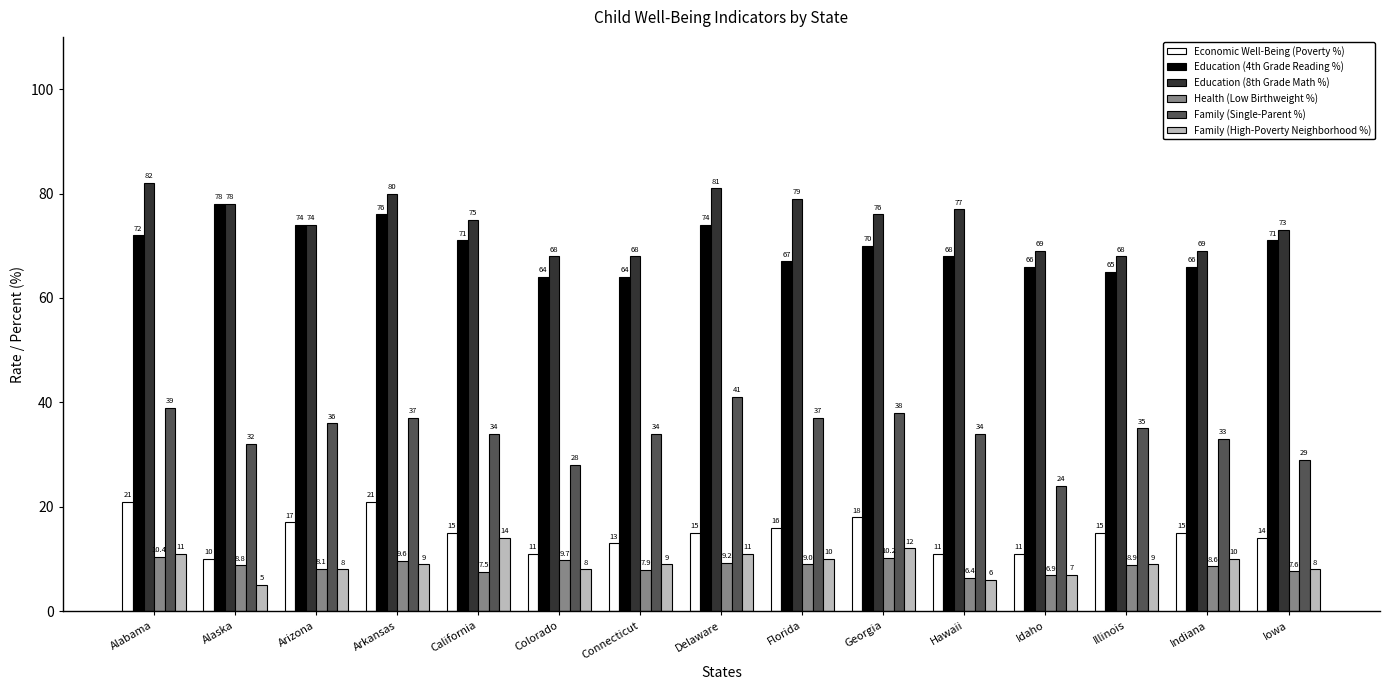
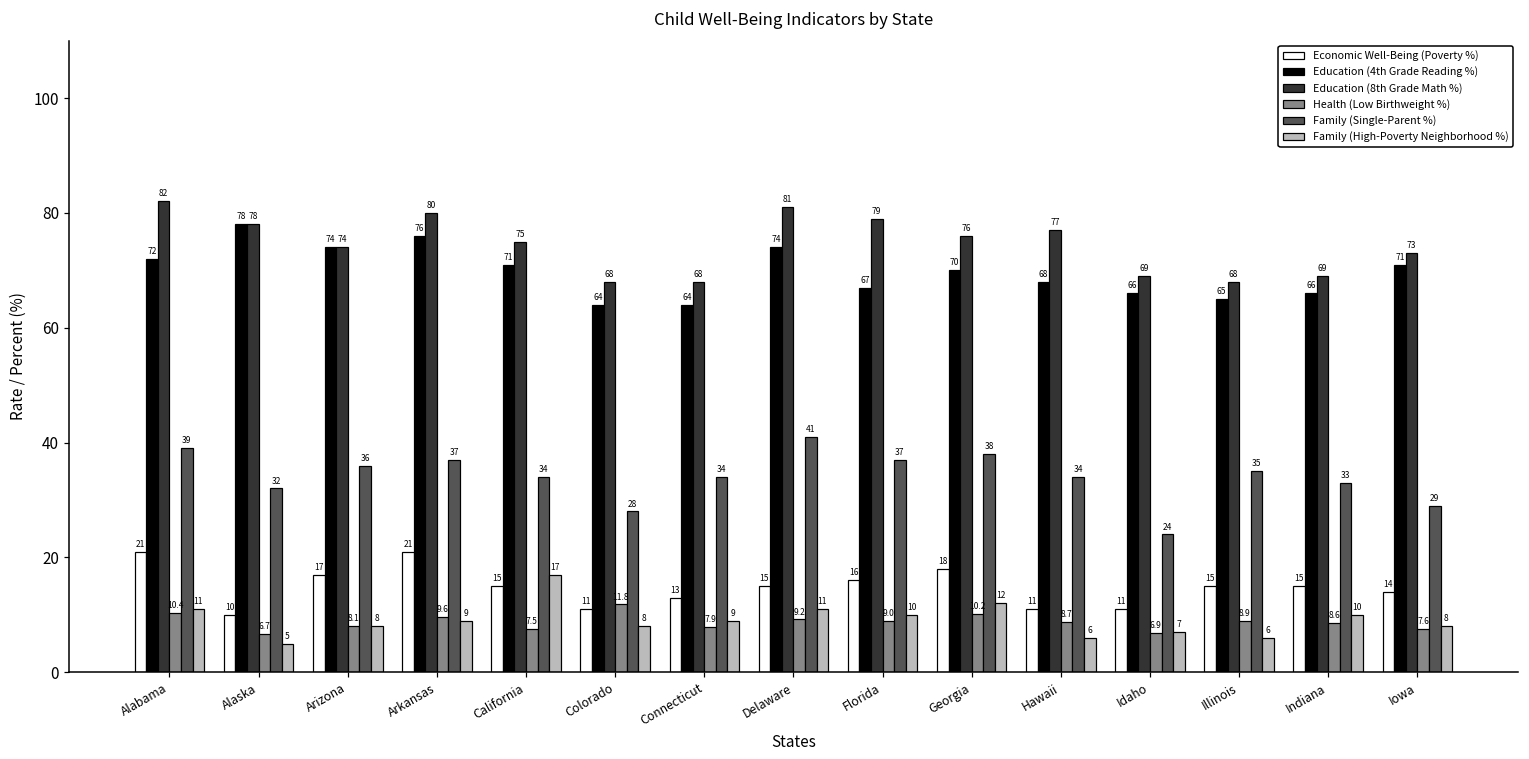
Health (Low Birthweight %), Alaska: 8.8 -> 6.7
Family (High-Poverty Neighborhood %), California: 14 -> 17
Health (Low Birthweight %), Colorado: 9.7 -> 11.8
Health (Low Birthweight %), Hawaii: 6.4 -> 8.7
Family (High-Poverty Neighborhood %), Illinois: 9 -> 6
